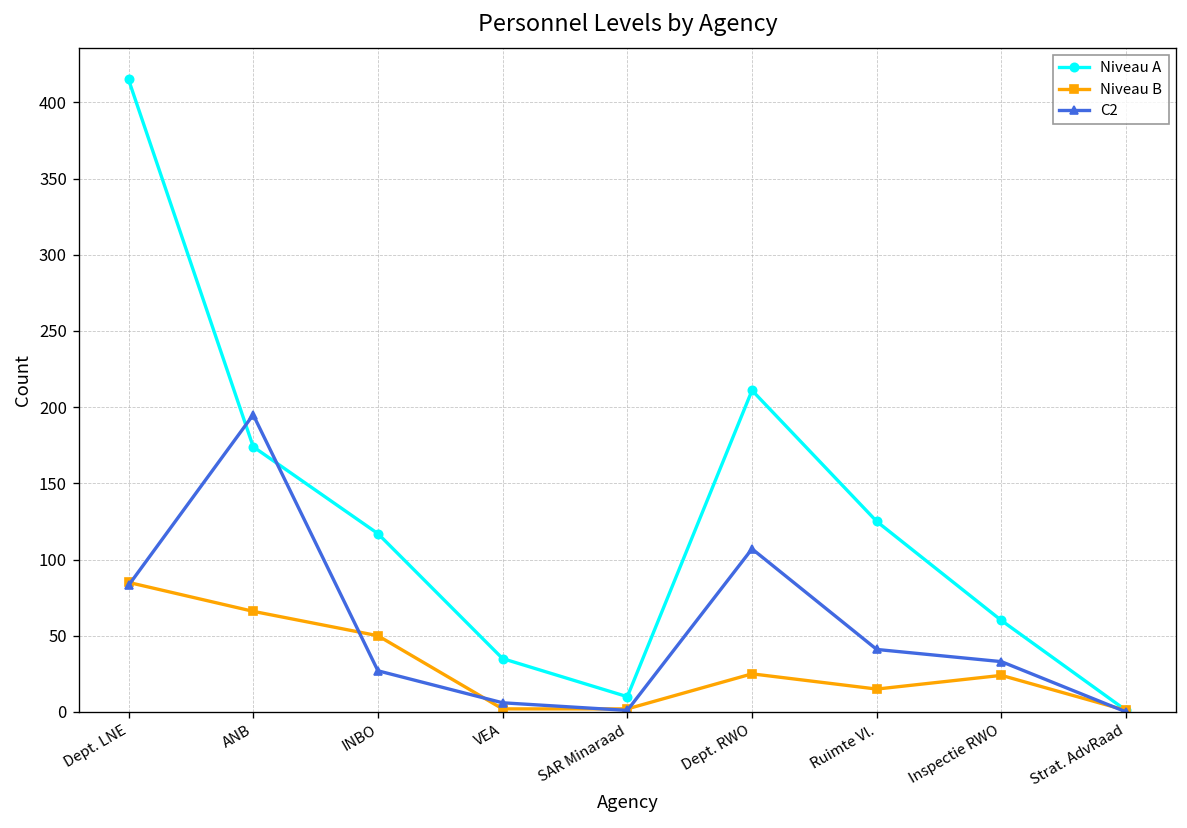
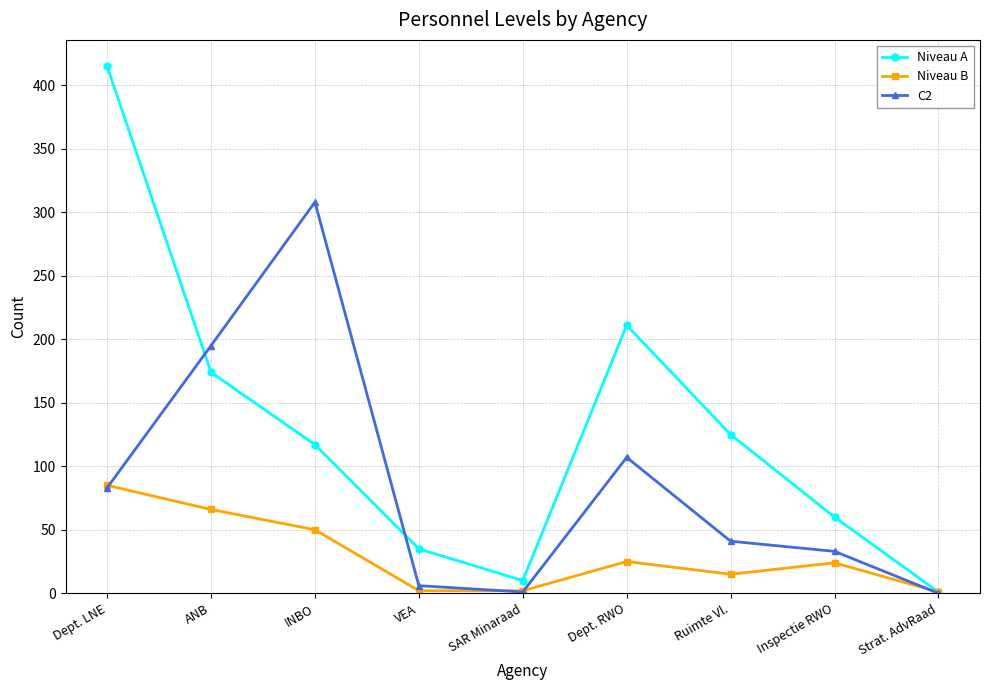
C2, INBO: 27 -> 308
